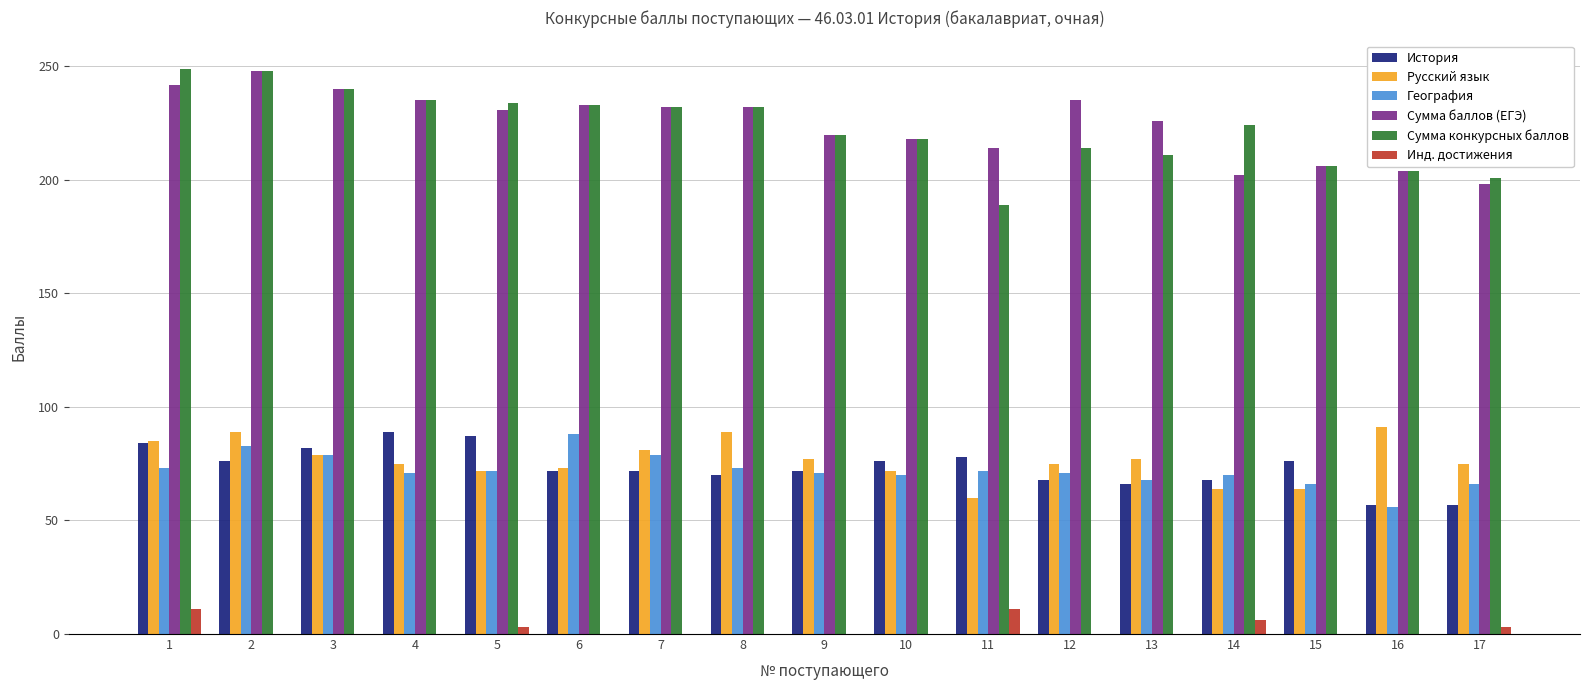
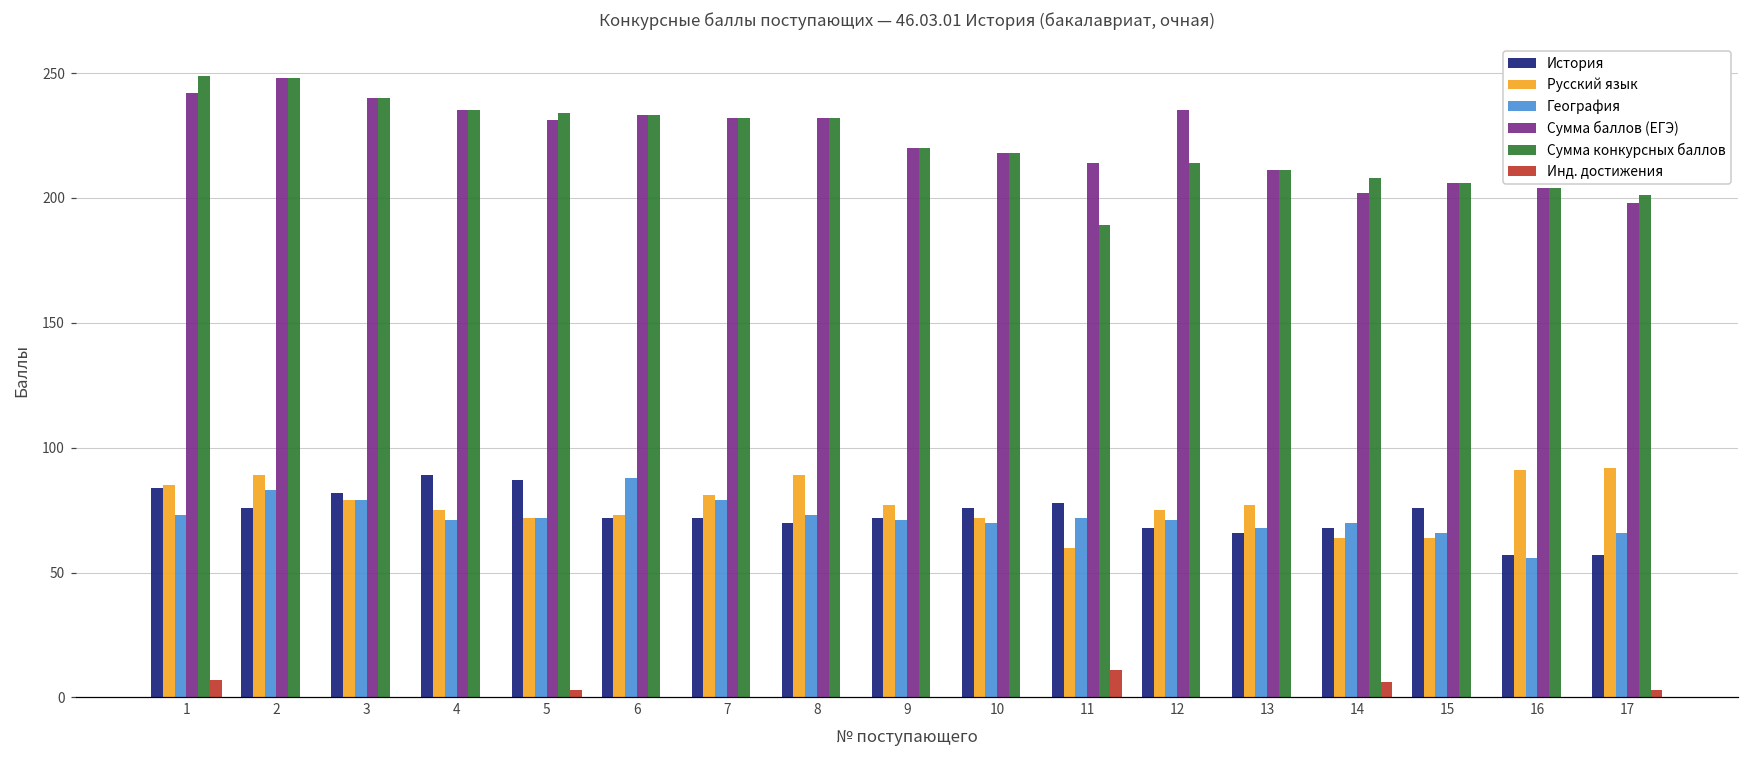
Инд. достижения, 1: 11 -> 7
Сумма баллов (ЕГЭ), 13: 226 -> 211
Сумма конкурсных баллов, 14: 224 -> 208
Русский язык, 17: 75 -> 92
